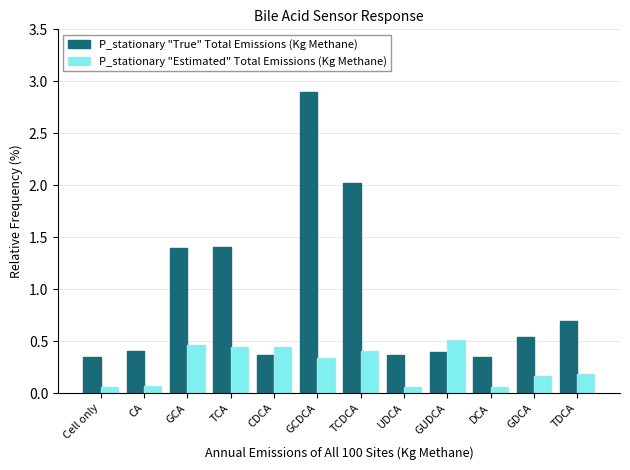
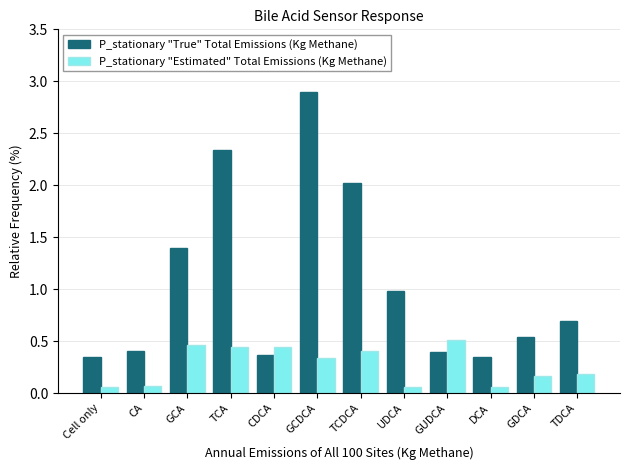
P_stationary "True" Total Emissions (Kg Methane), TCA: 1.41 -> 2.34
P_stationary "True" Total Emissions (Kg Methane), UDCA: 0.36 -> 0.99
